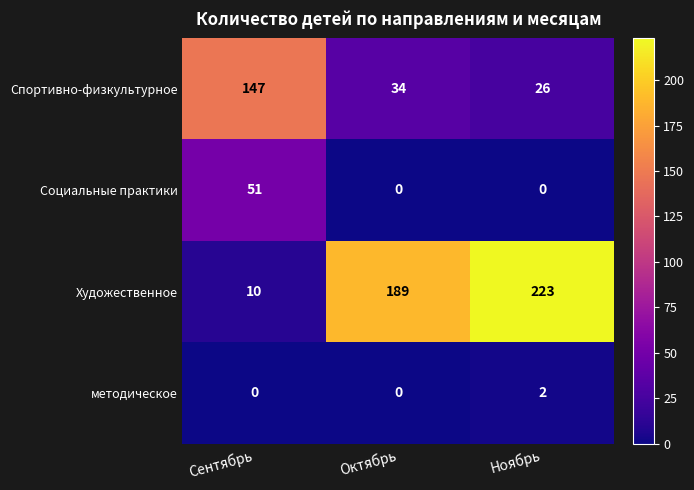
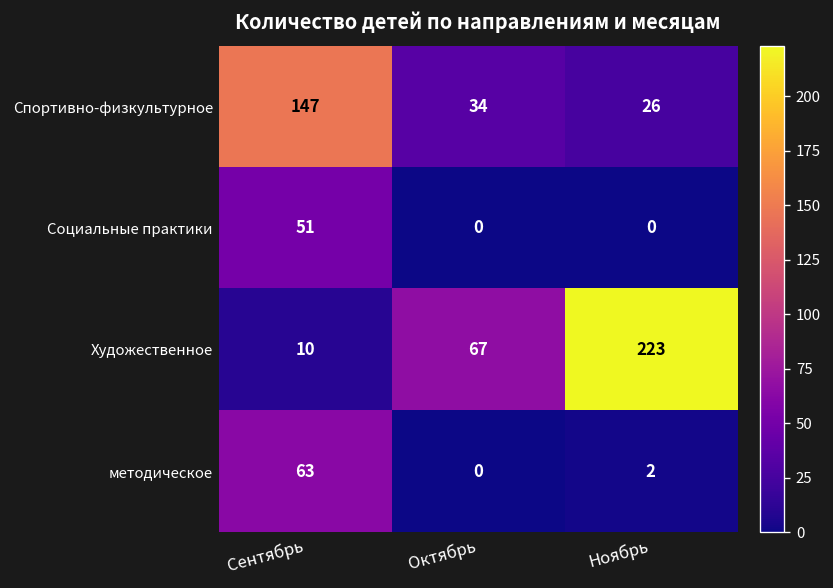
Художественное, Октябрь: 189 -> 67
методическое, Сентябрь: 0 -> 63
